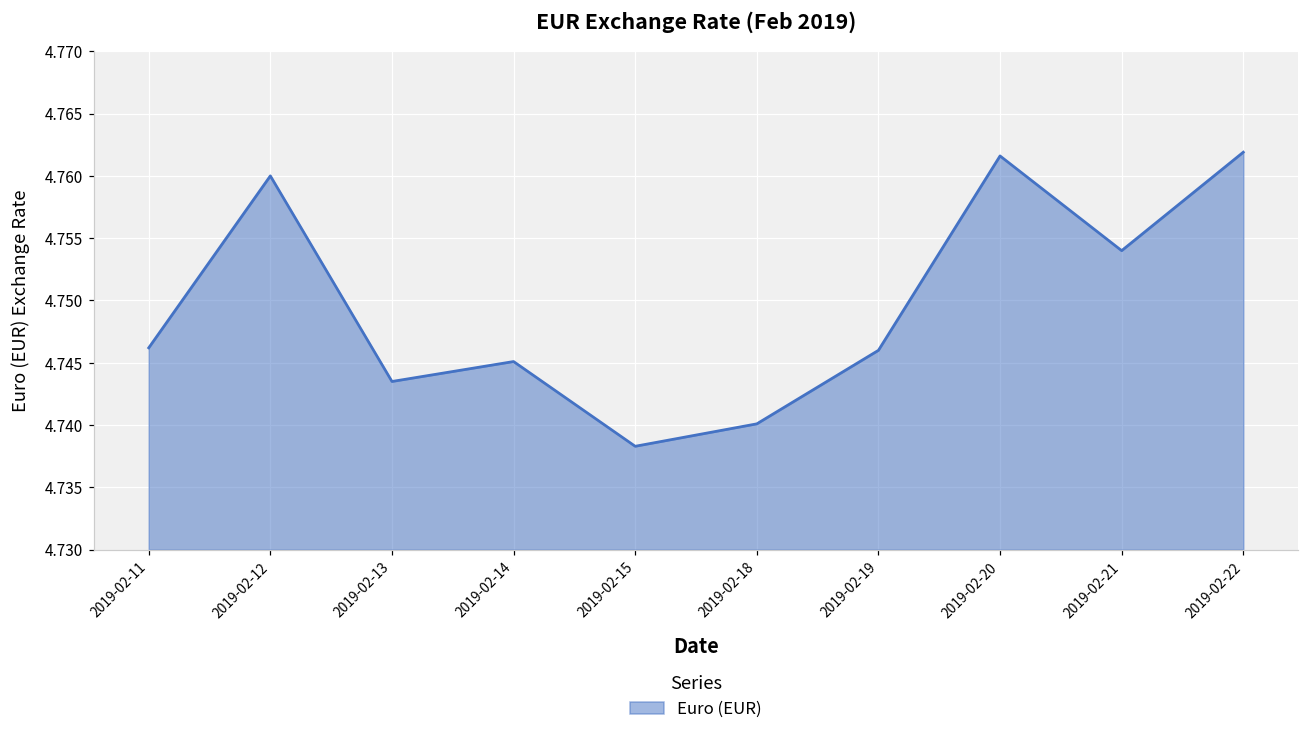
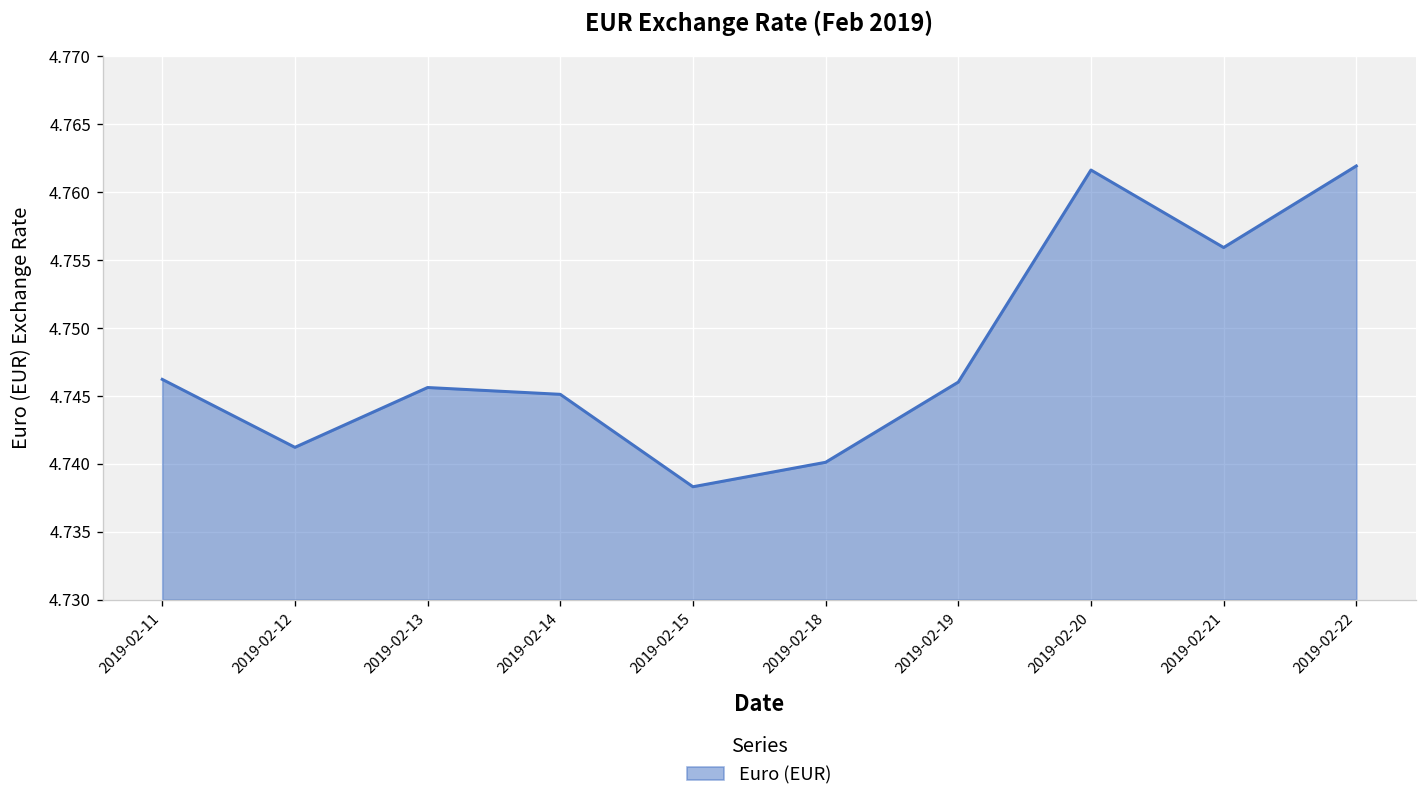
2019-02-12: 4.7600 -> 4.7412
2019-02-13: 4.7435 -> 4.7456
2019-02-21: 4.7540 -> 4.7559
